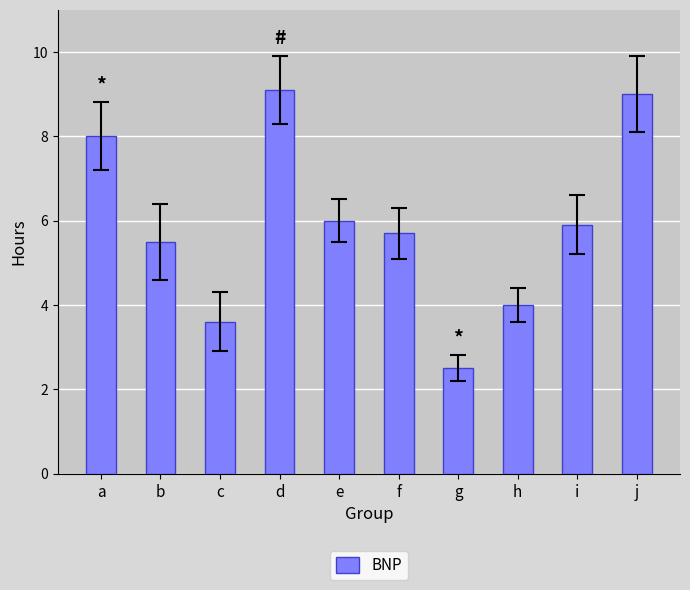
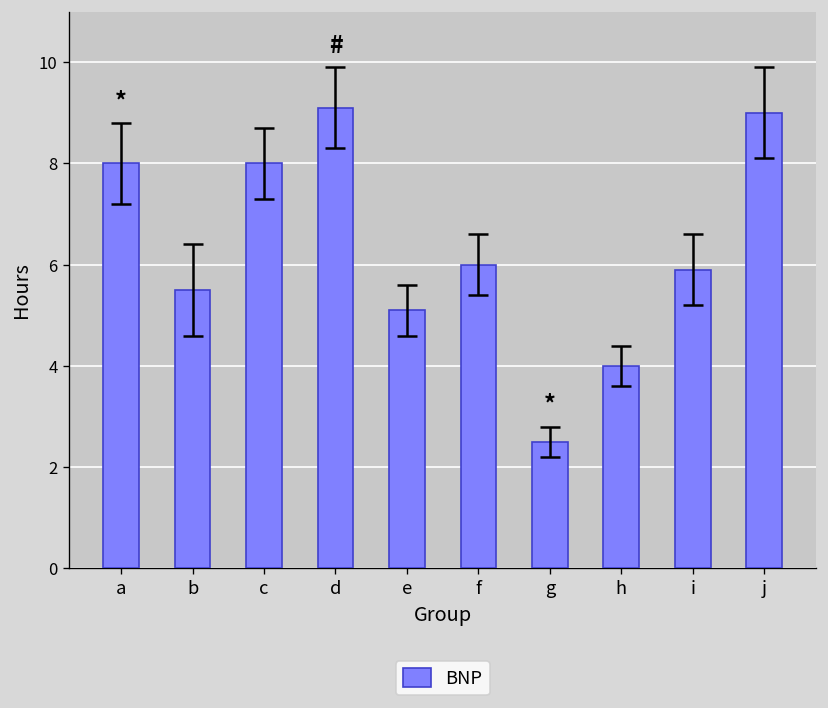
BNP, c: 3.6 -> 8.0
BNP, e: 6.0 -> 5.1
BNP, f: 5.7 -> 6.0
